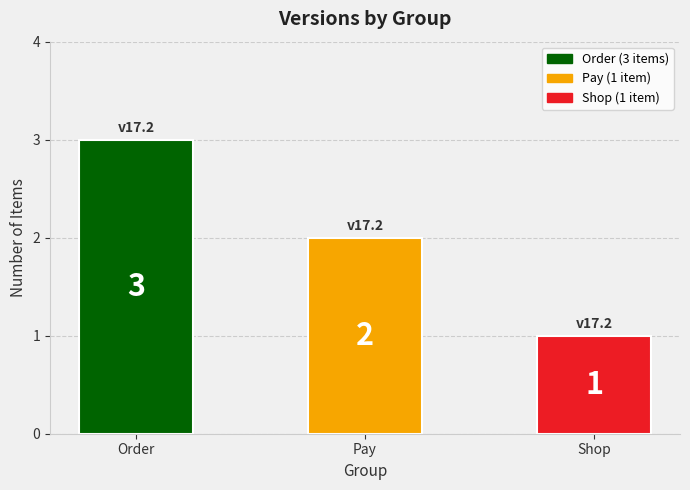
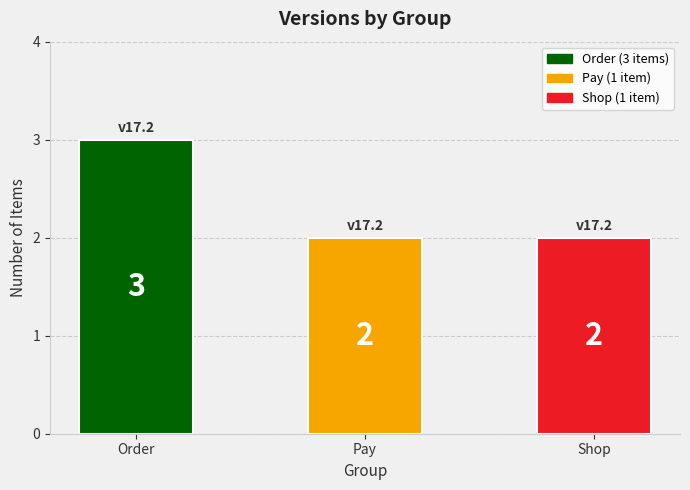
Shop: 1 -> 2
